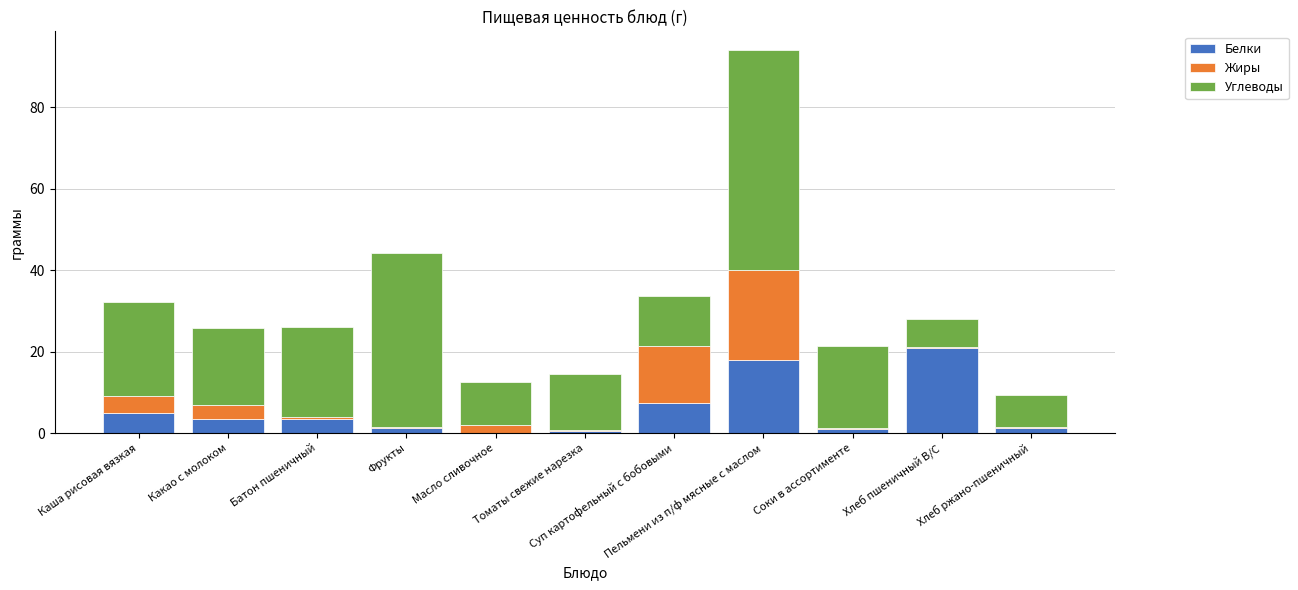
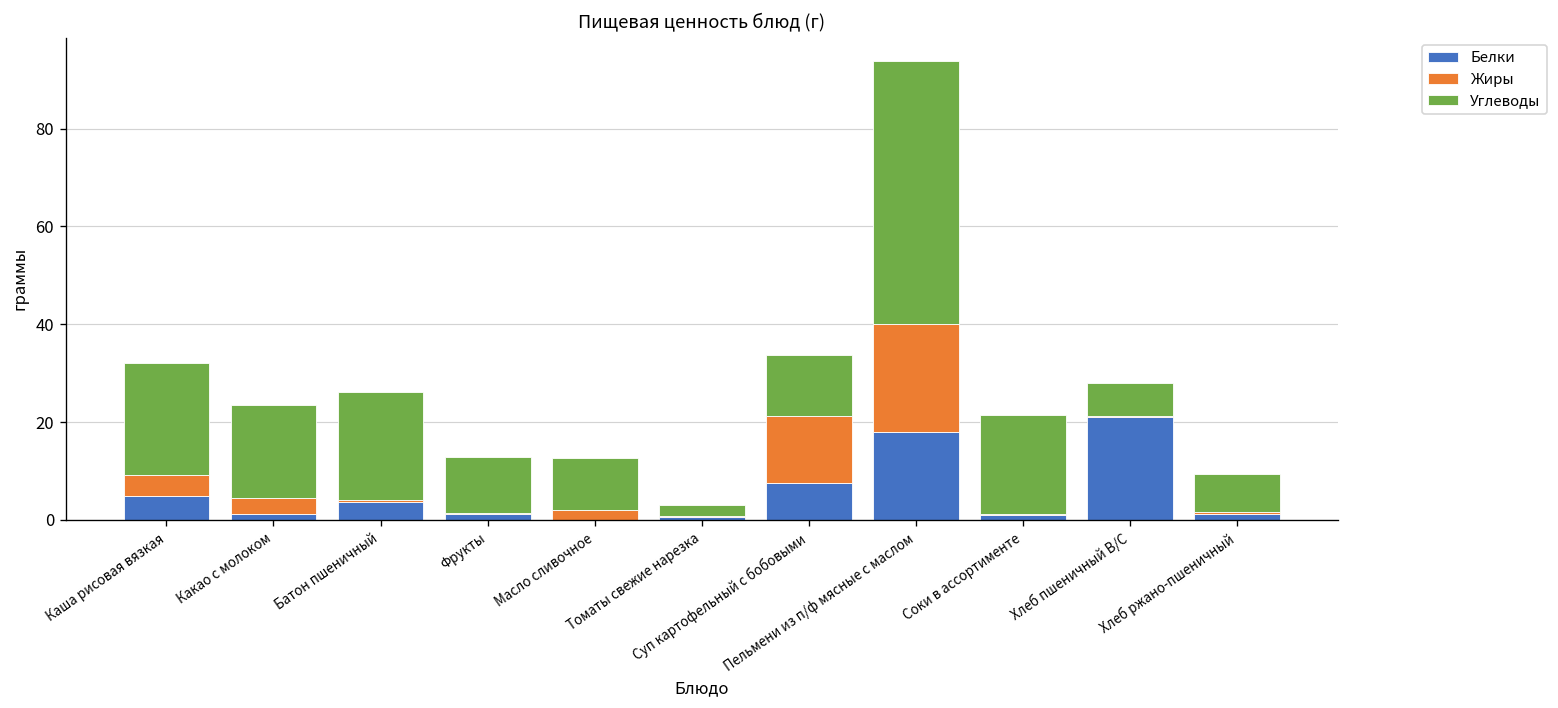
Белки, Какао с молоком: 4 -> 1
Углеводы, Фрукты: 43 -> 11
Углеводы, Томаты свежие нарезка: 14 -> 2
